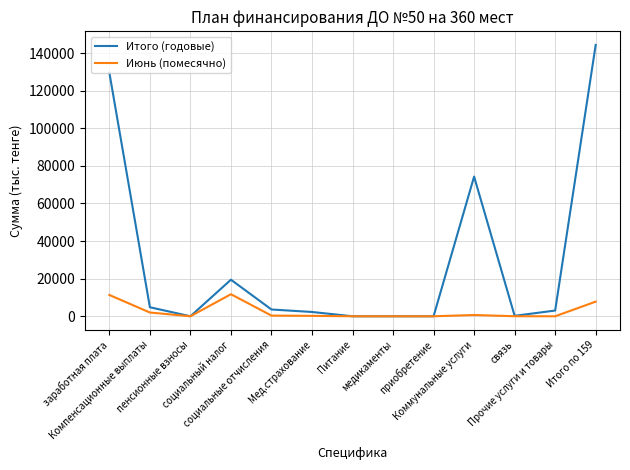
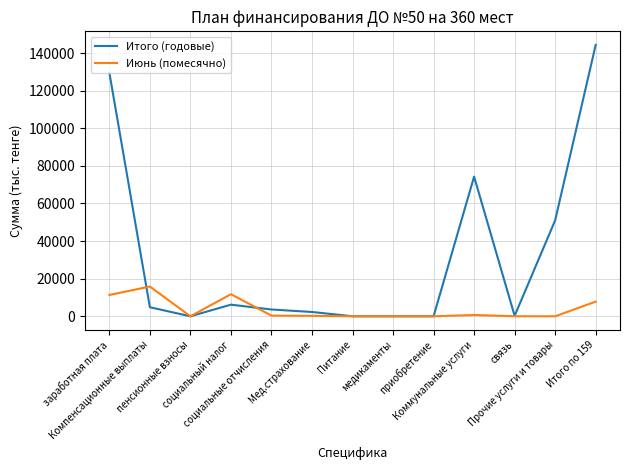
Июнь (помесячно), Компенсационные выплаты: 2000 -> 16000
Итого (годовые), социальный налог: 19000 -> 6000
Итого (годовые), Прочие услуги и товары: 3000 -> 51000
